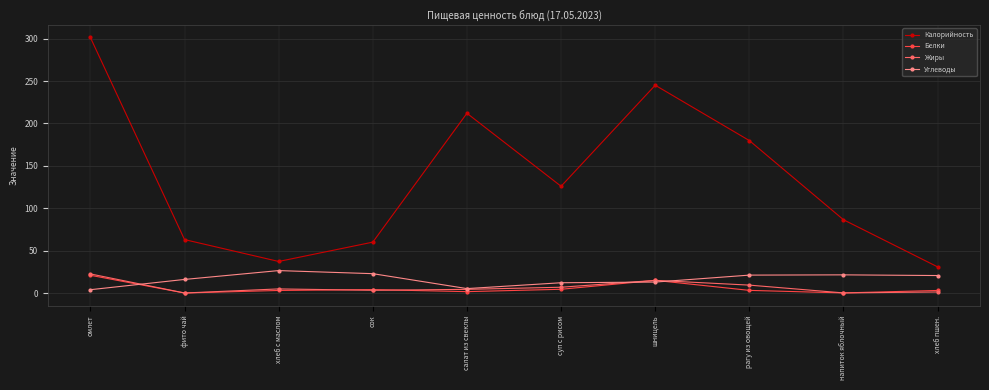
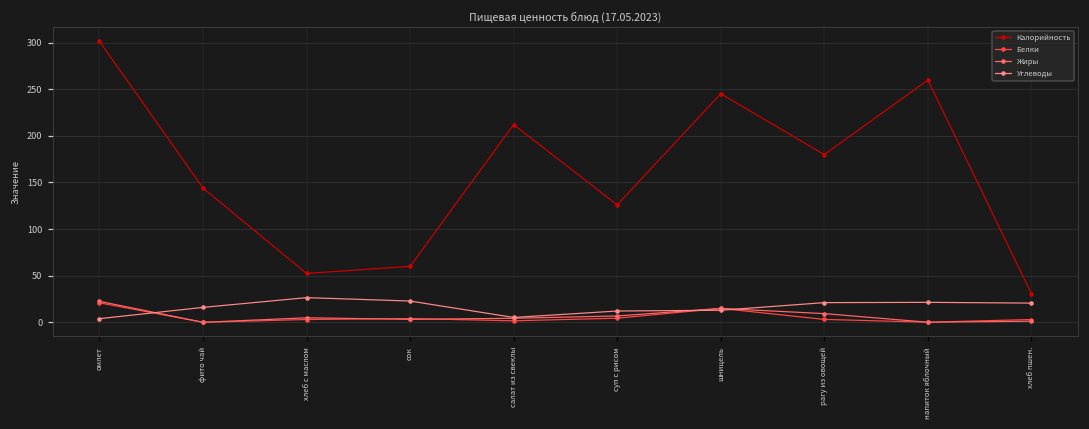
Калорийность, фито чай: 60 -> 140
Калорийность, хлеб с маслом: 40 -> 50
Калорийность, напиток яблочный: 90 -> 260
